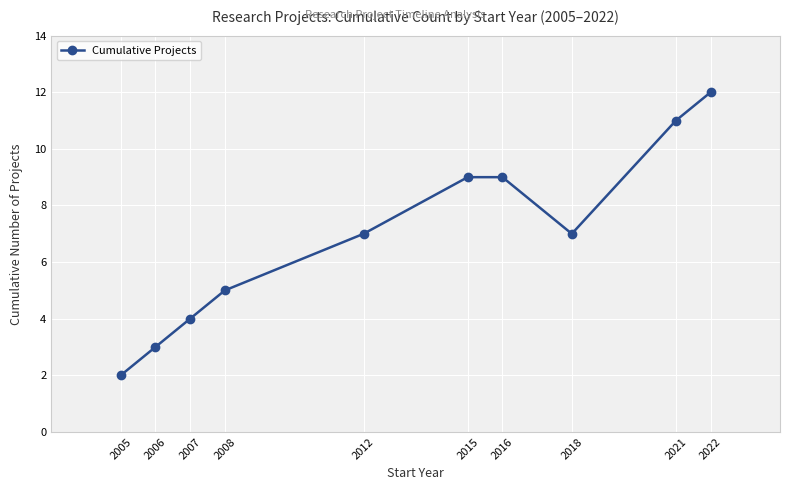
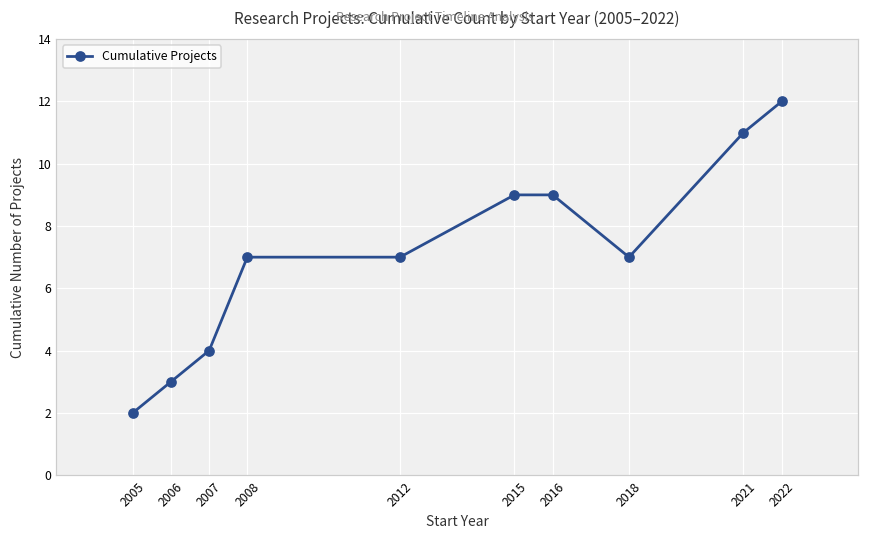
2008: 5 -> 7
